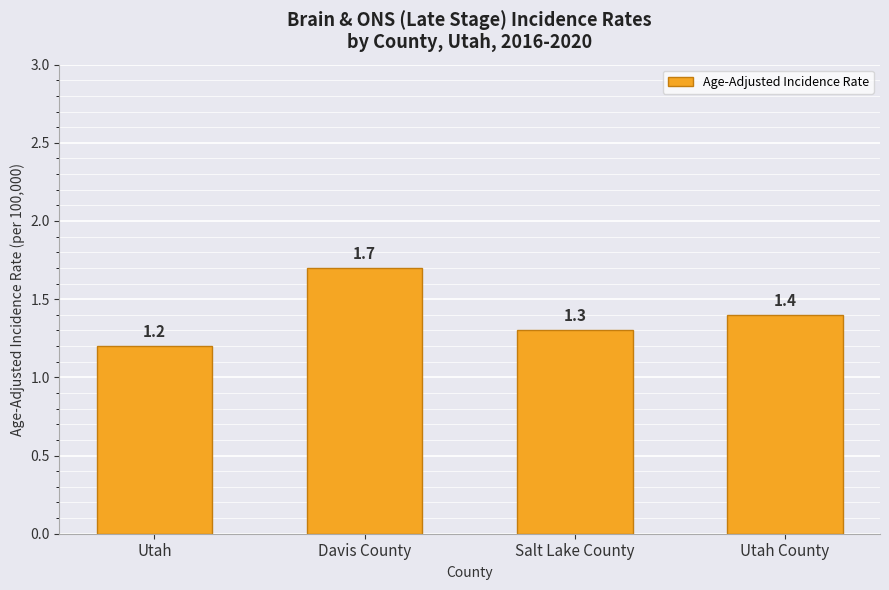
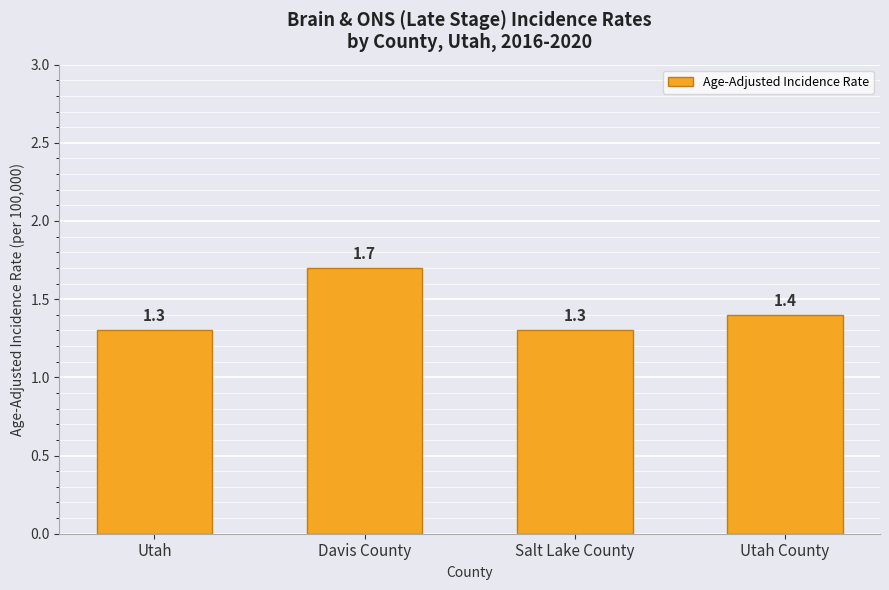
Utah: 1.2 -> 1.3
